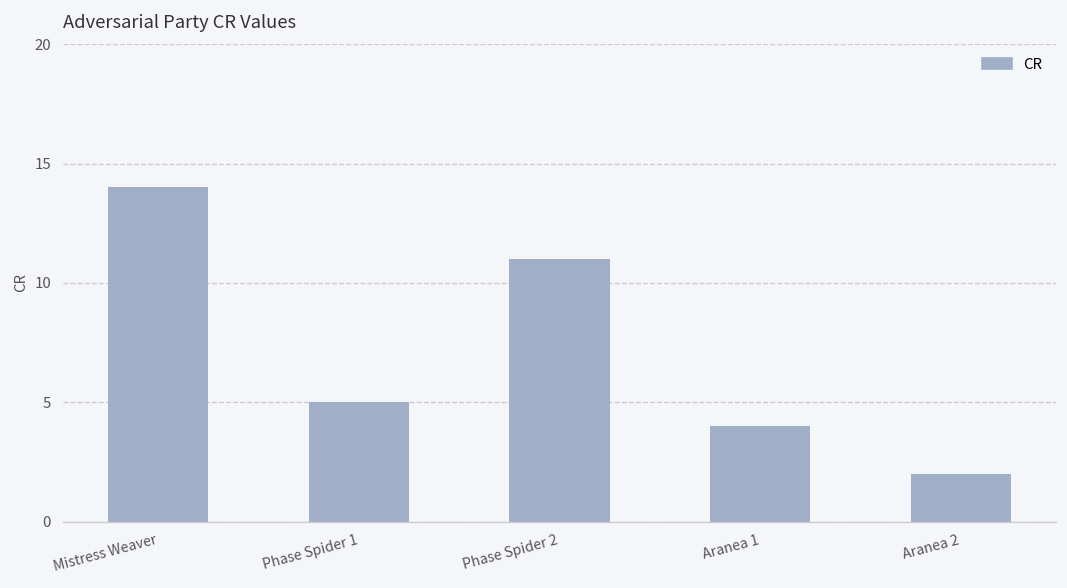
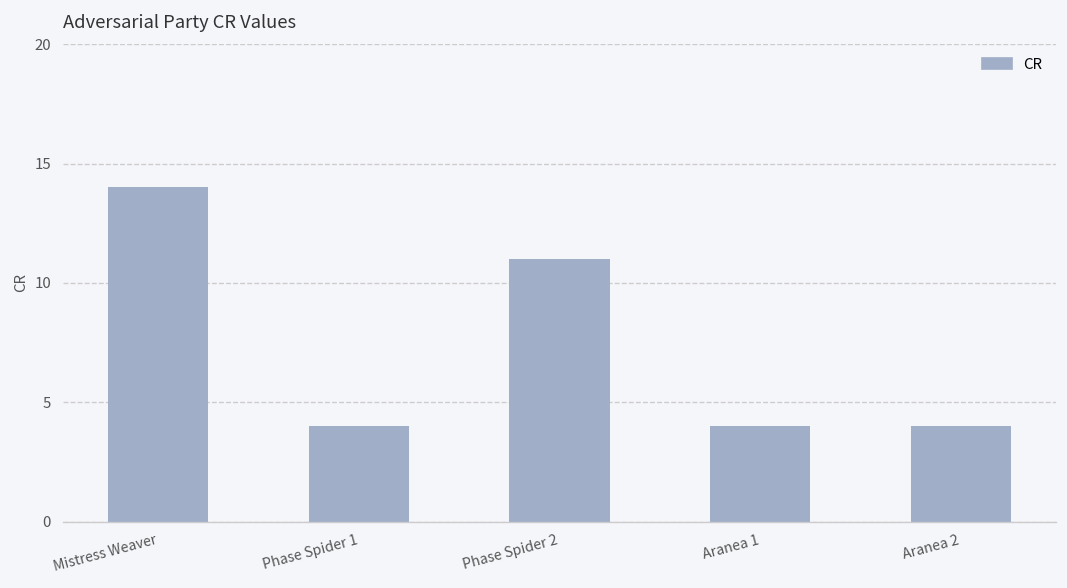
Phase Spider 1: 5 -> 4
Aranea 2: 2 -> 4
